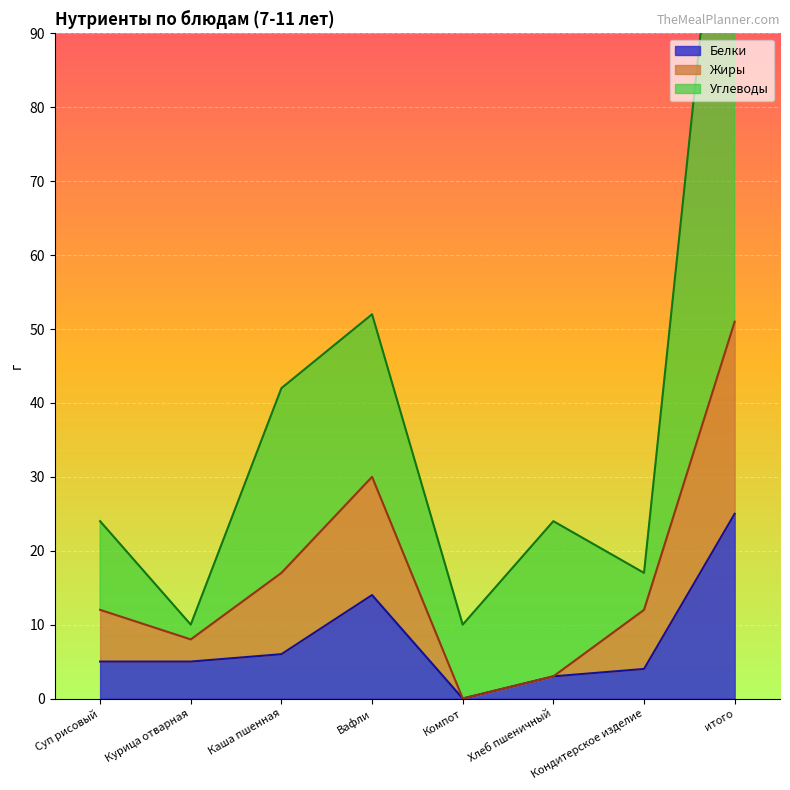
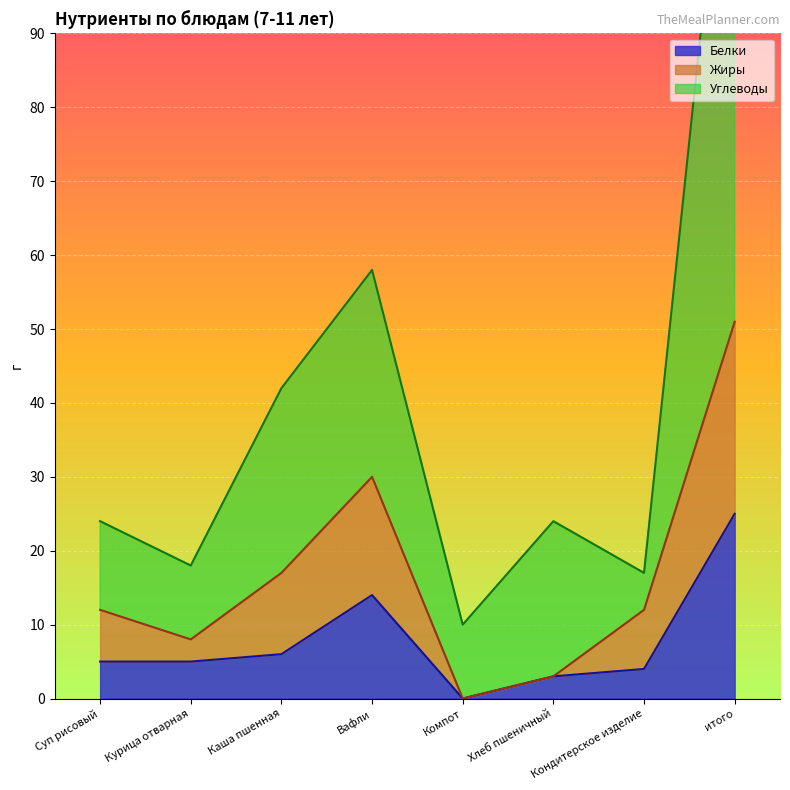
Углеводы, Курица отварная: 2 -> 10
Углеводы, Вафли: 22 -> 28
